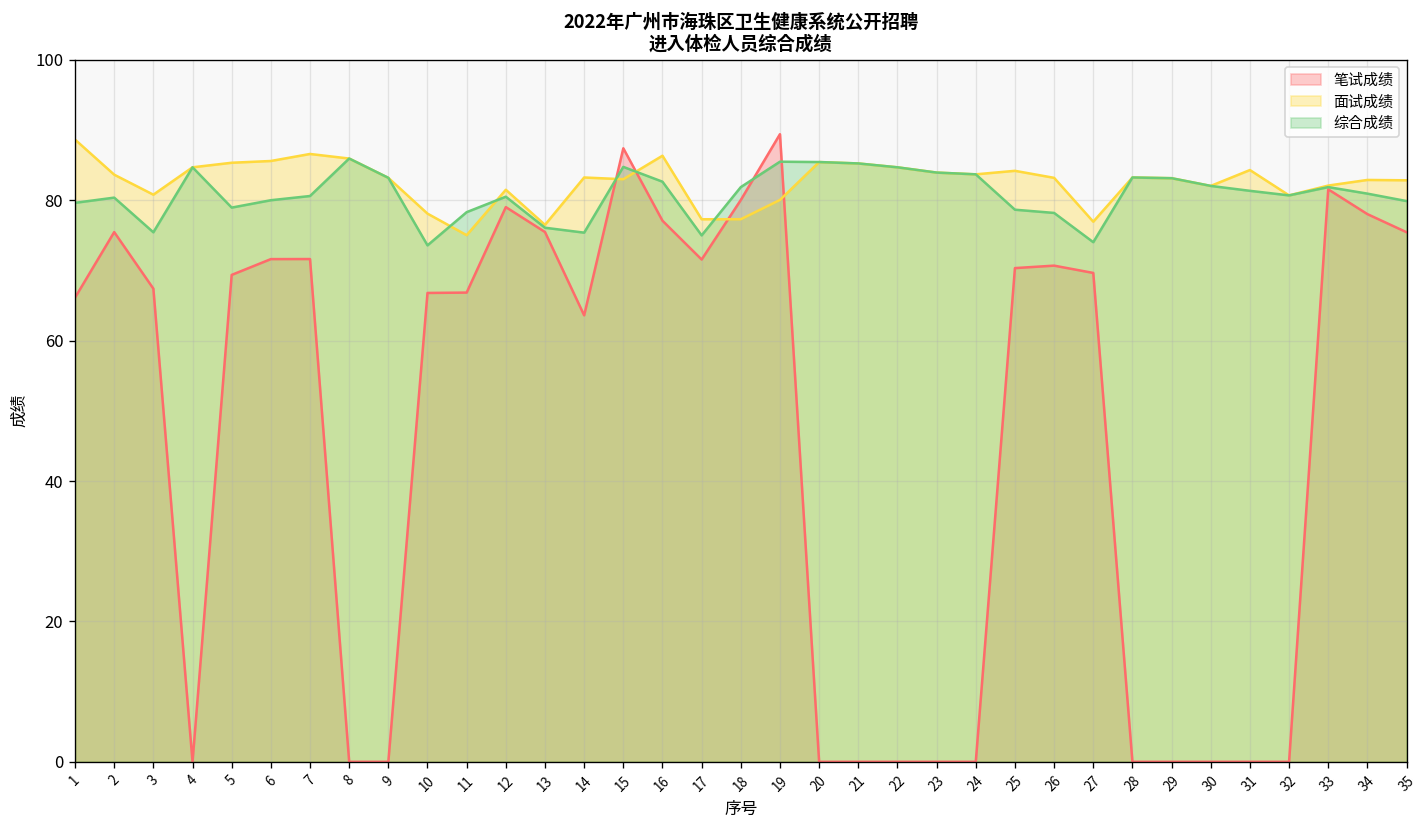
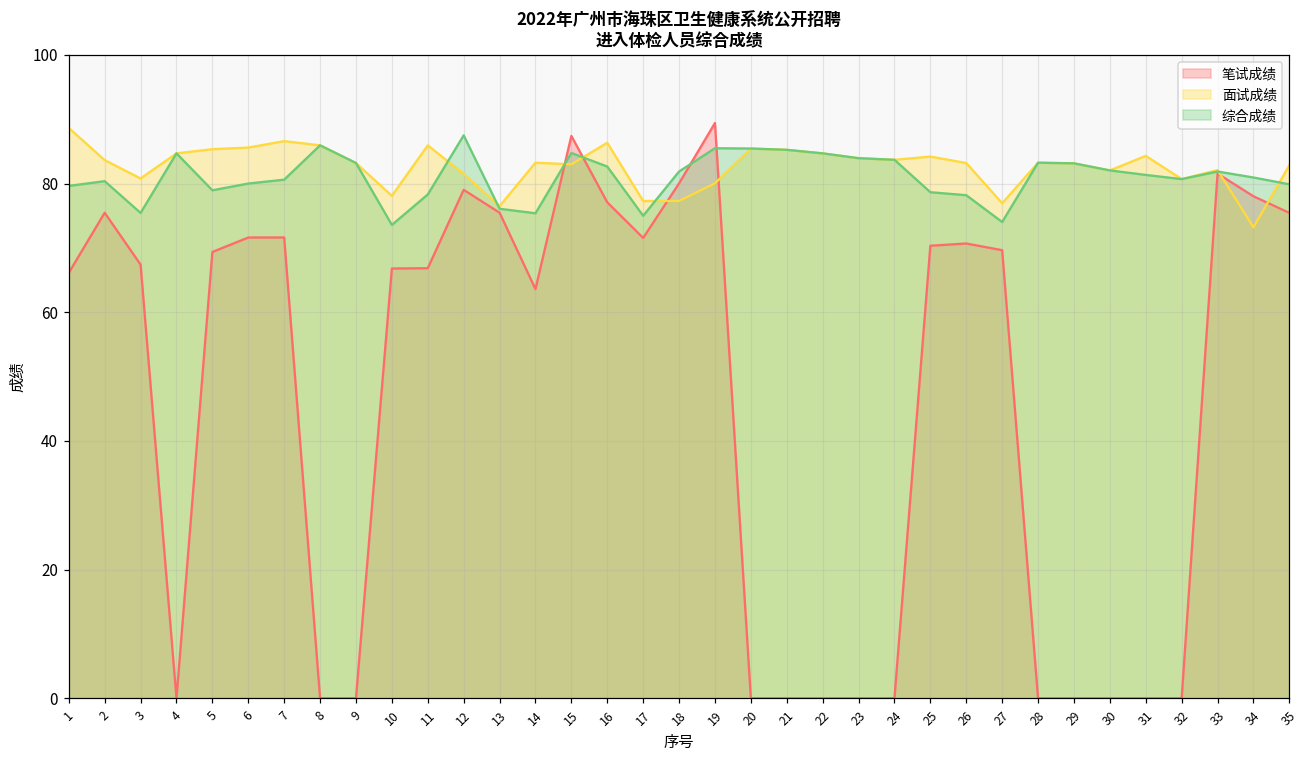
面试成绩, 11: 75 -> 86
综合成绩, 12: 81 -> 88
面试成绩, 34: 83 -> 73
